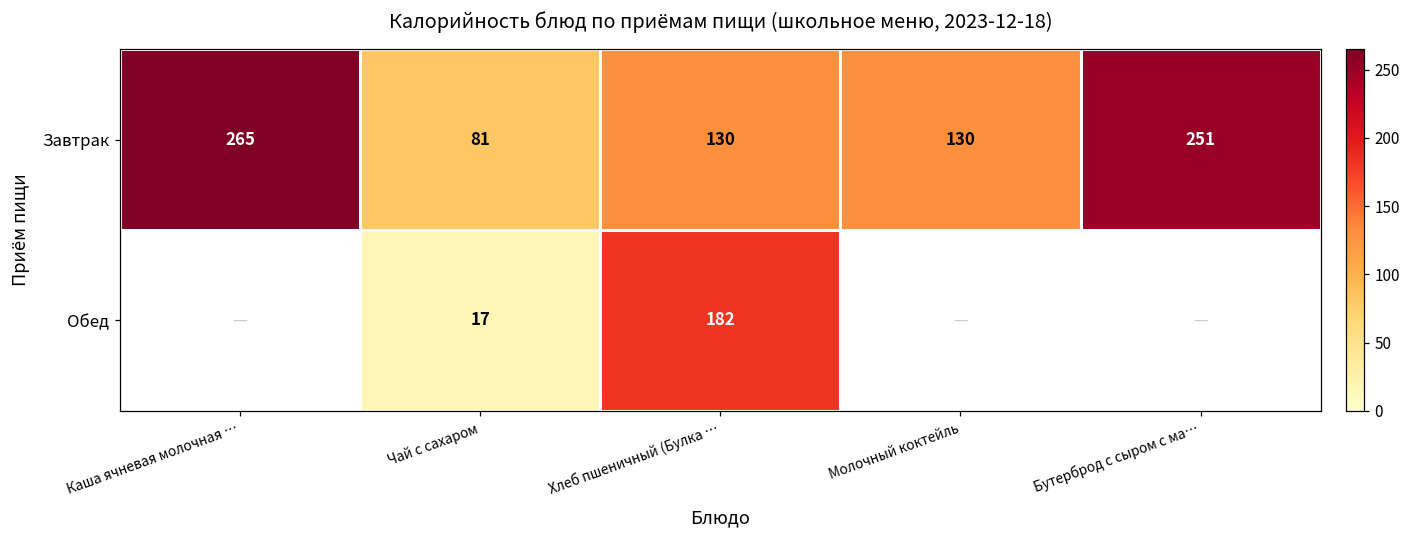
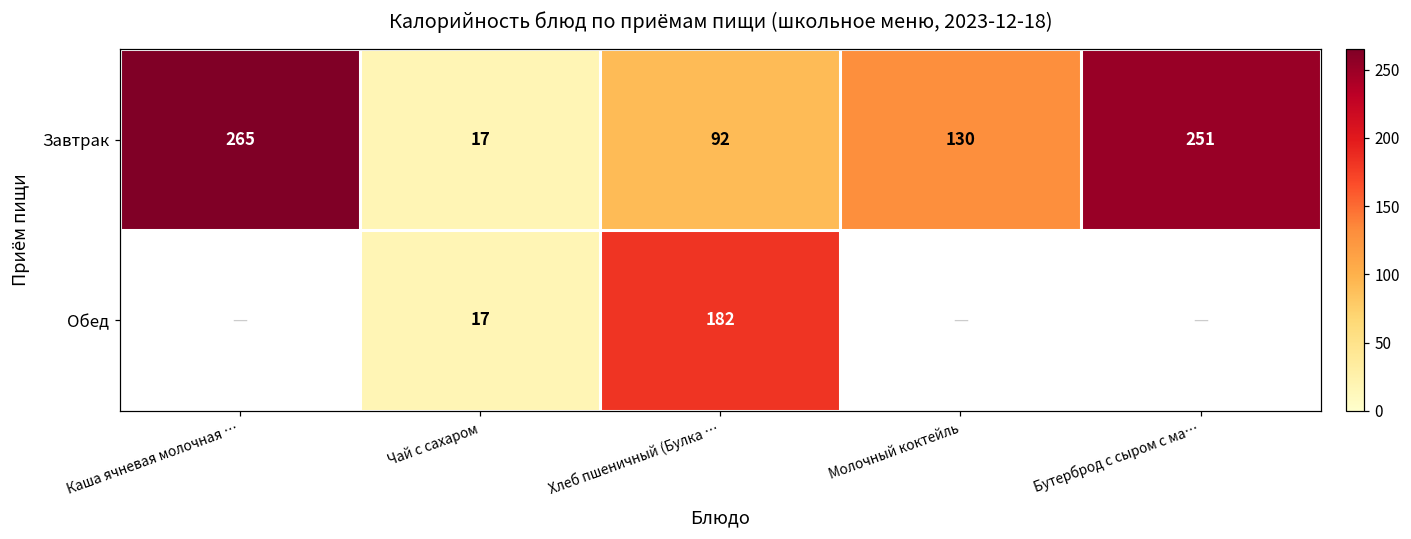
Завтрак, Чай с сахаром: 81 -> 17
Завтрак, Хлеб пшеничный (Булка …: 130 -> 92
